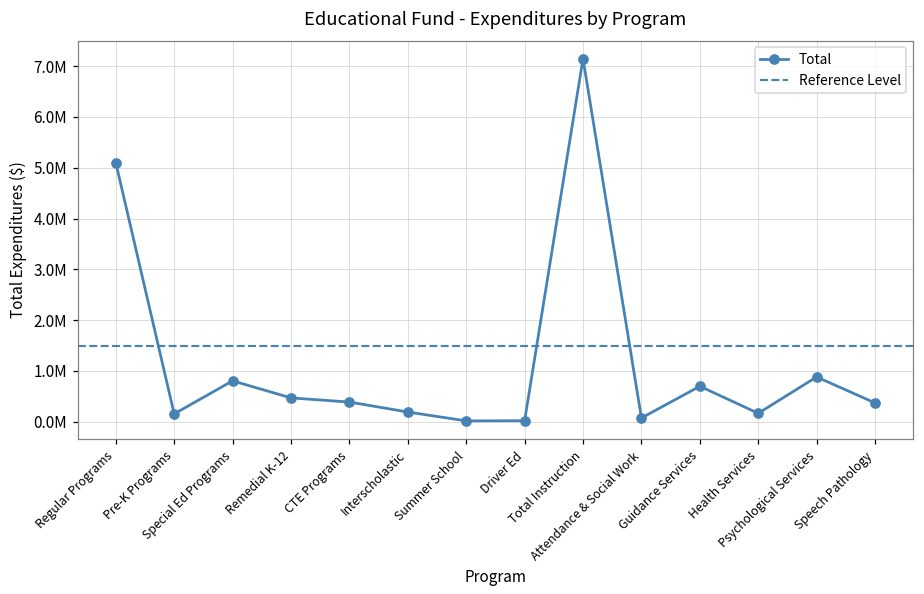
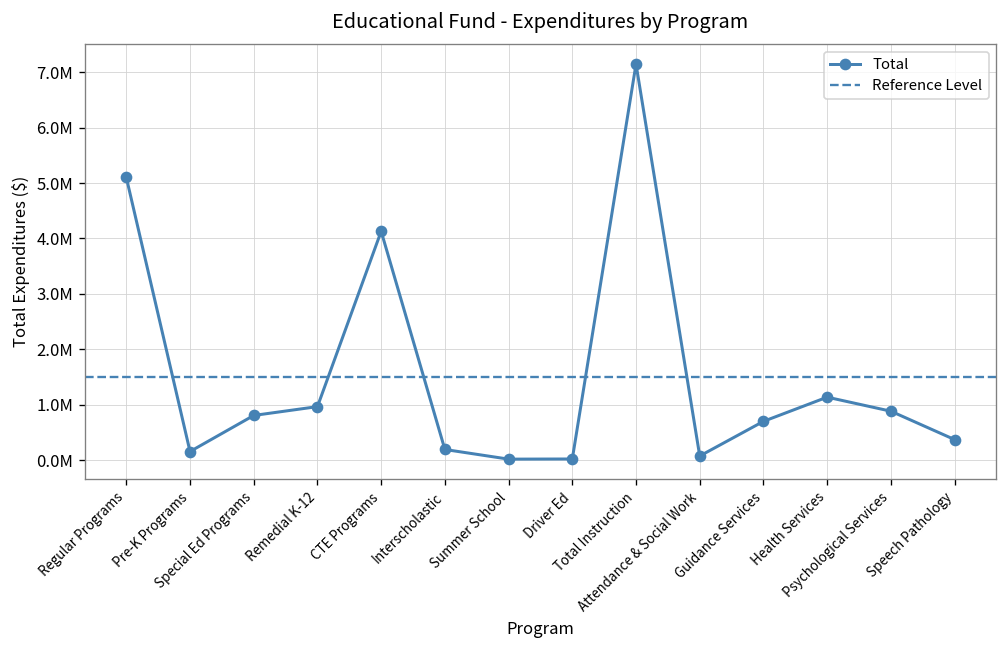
Remedial K-12: 500000 -> 1000000
CTE Programs: 400000 -> 4100000
Health Services: 200000 -> 1100000
